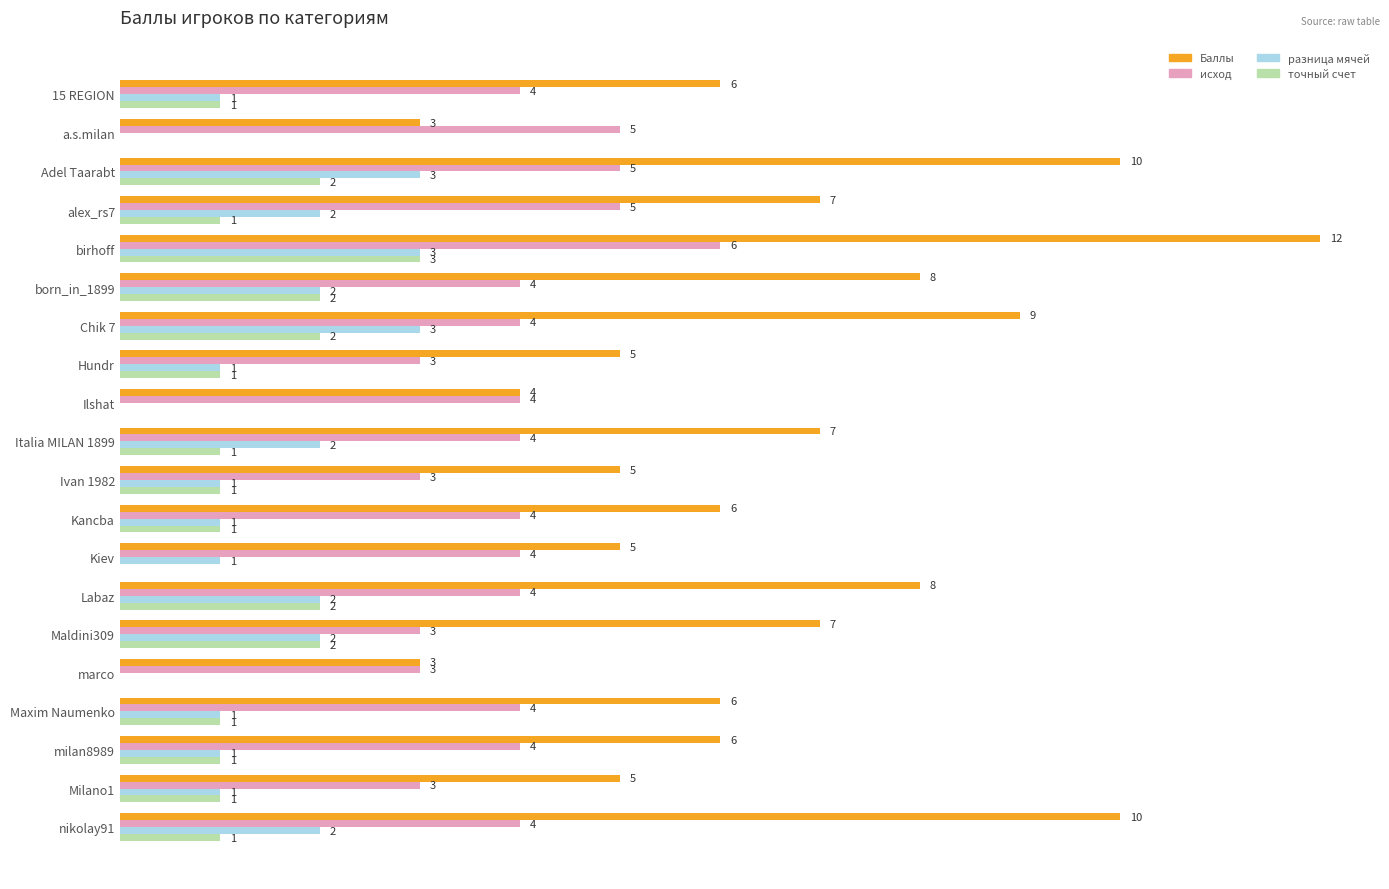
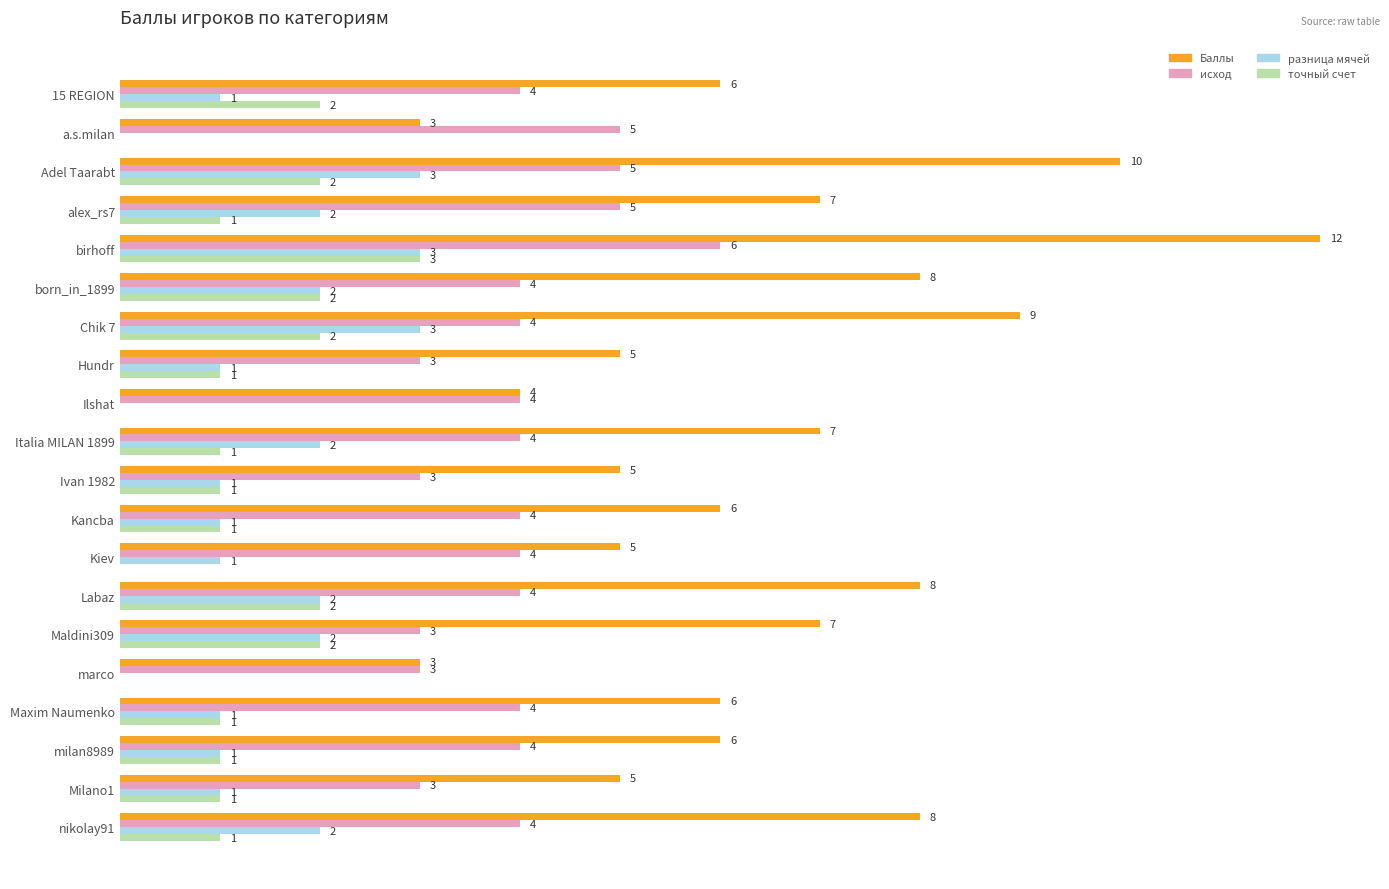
точный счет, 15 REGION: 1 -> 2
Баллы, nikolay91: 10 -> 8
